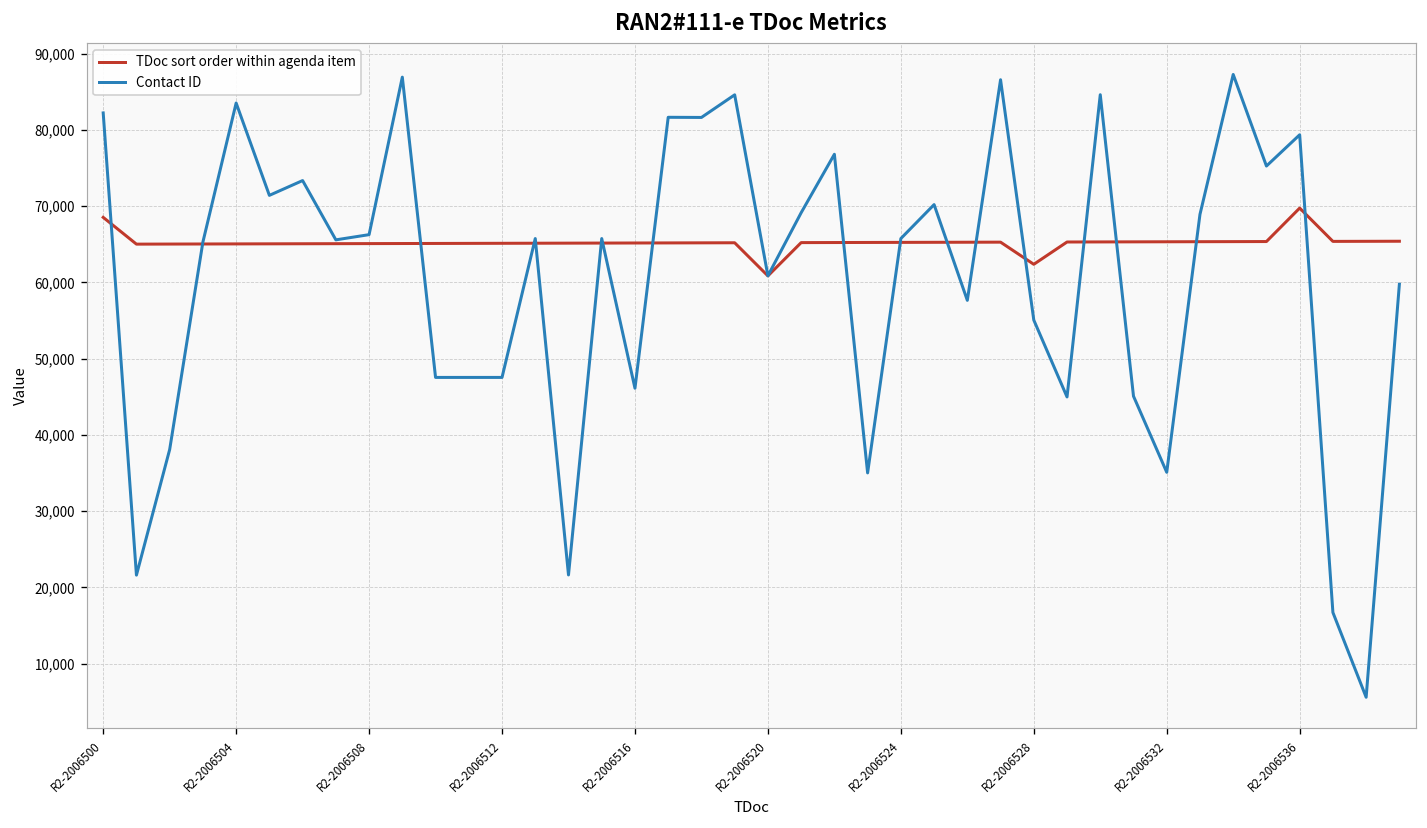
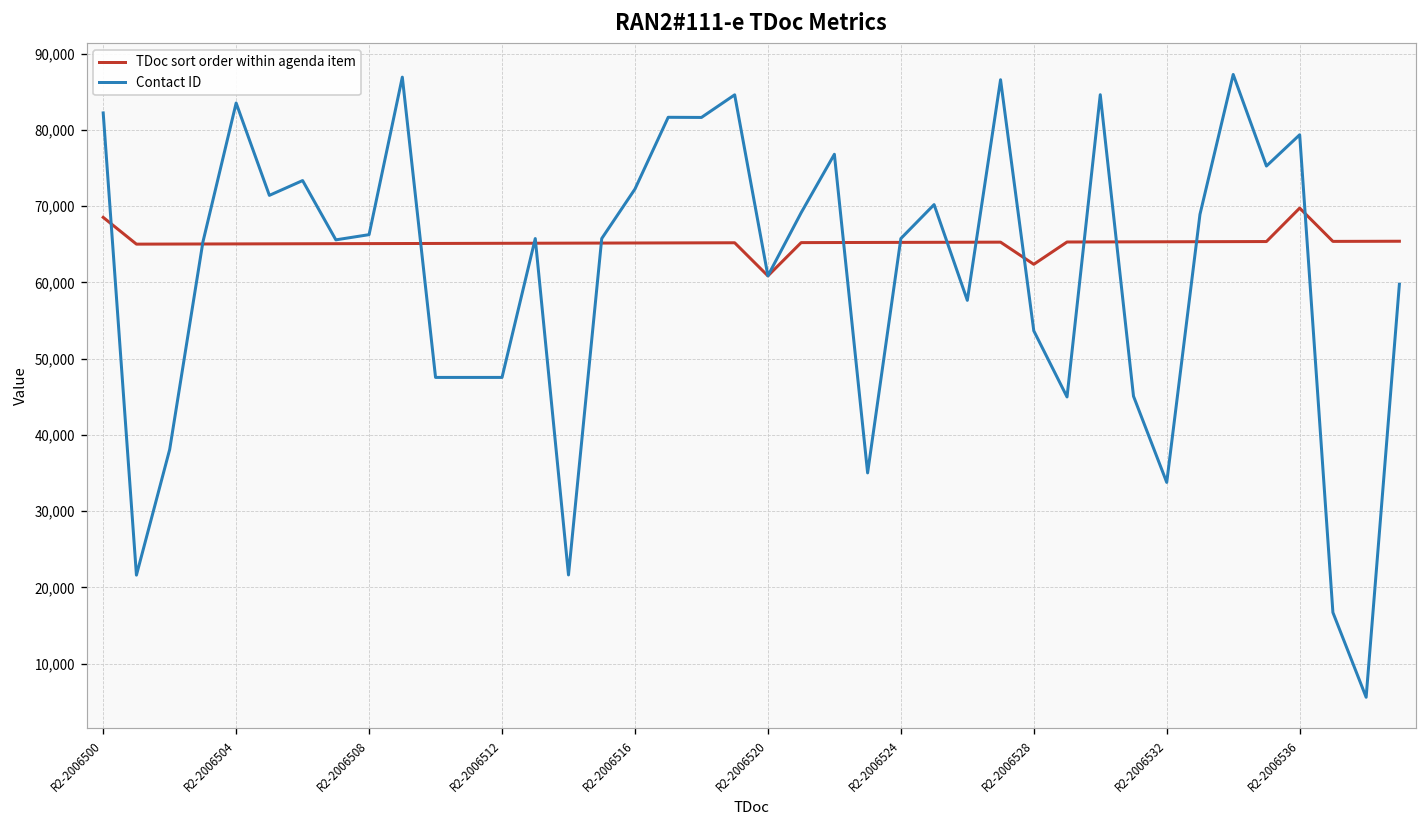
Contact ID, R2-2006516: 46,000 -> 72,000
Contact ID, R2-2006528: 55,000 -> 54,000
Contact ID, R2-2006532: 35,000 -> 34,000
